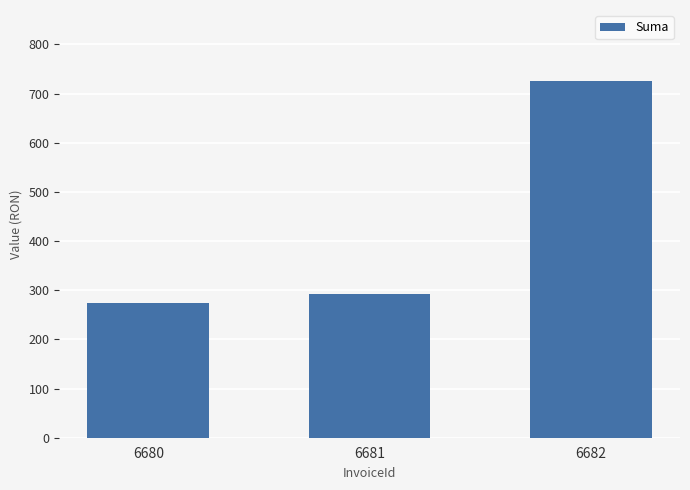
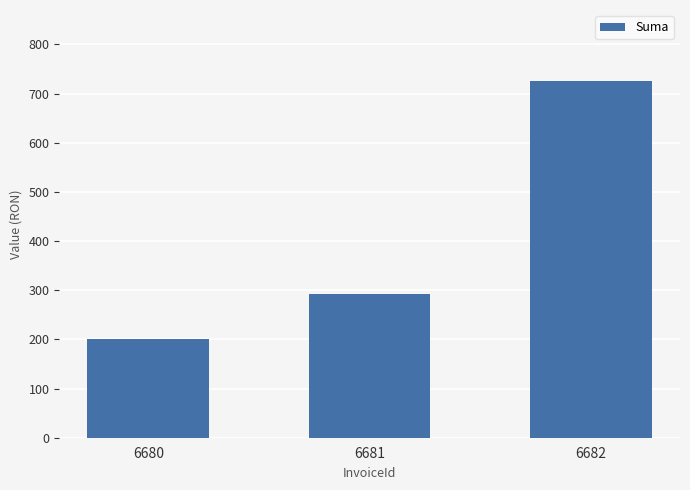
6680: 280 -> 200
